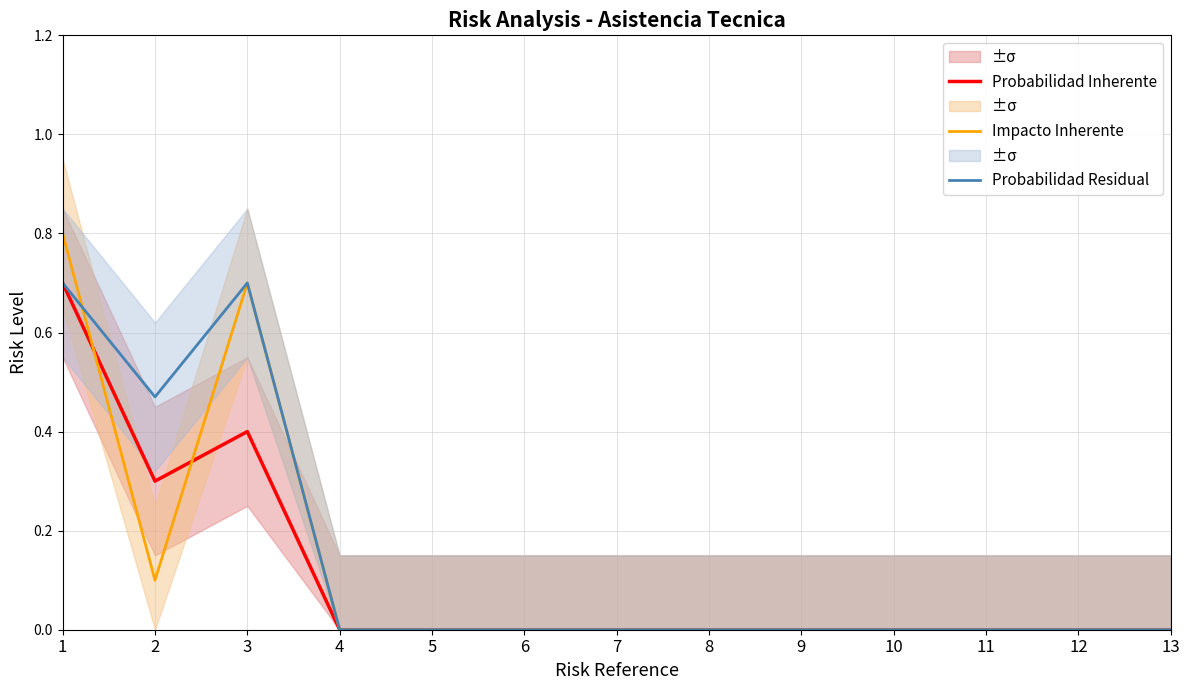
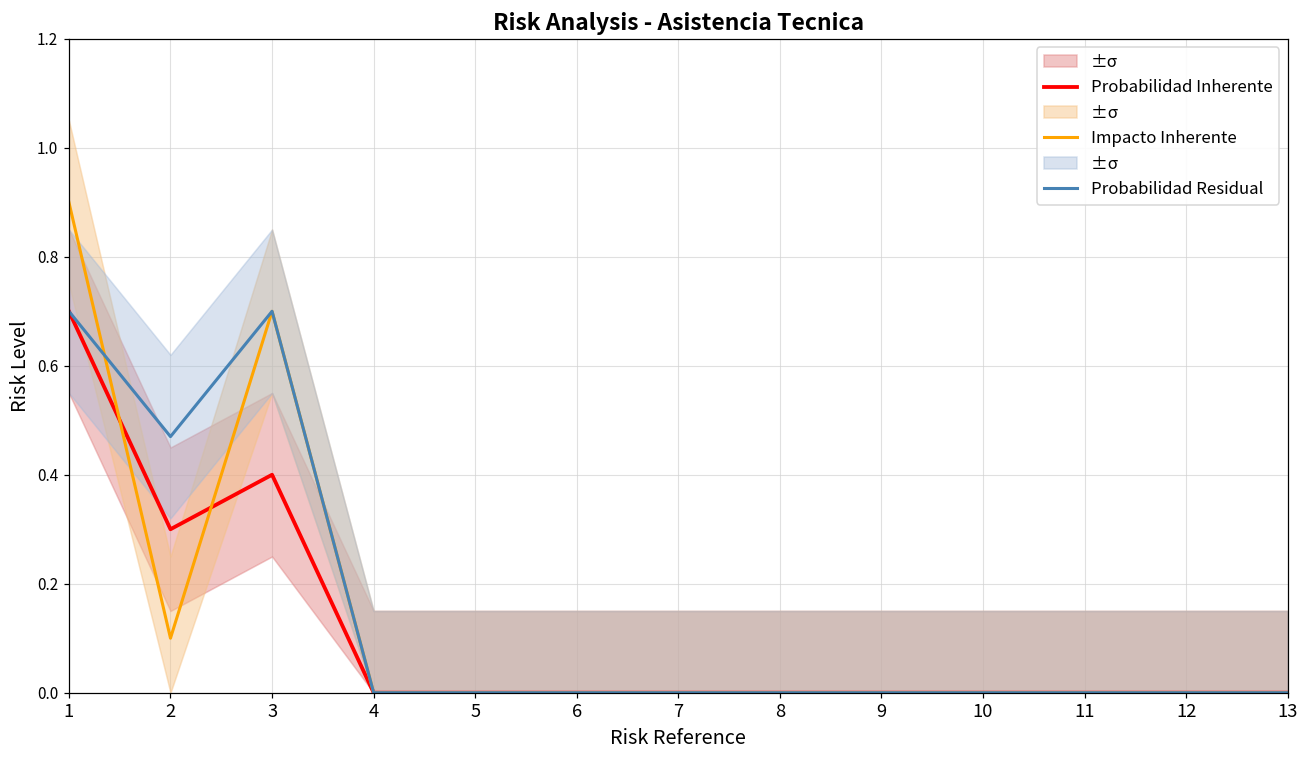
Impacto Inherente, 1: 0.8 -> 0.9
